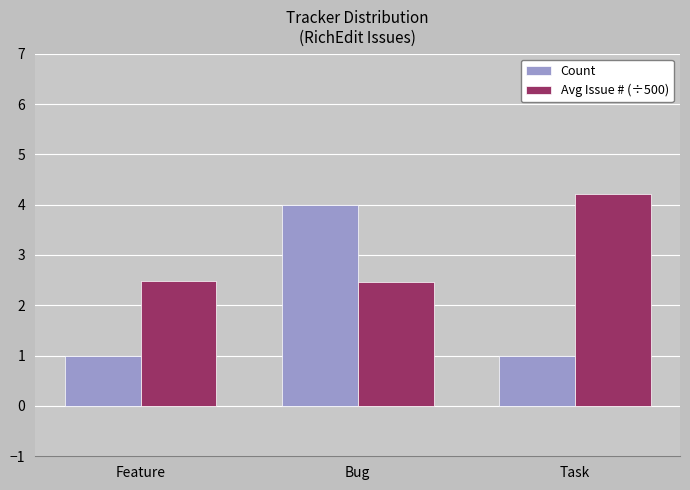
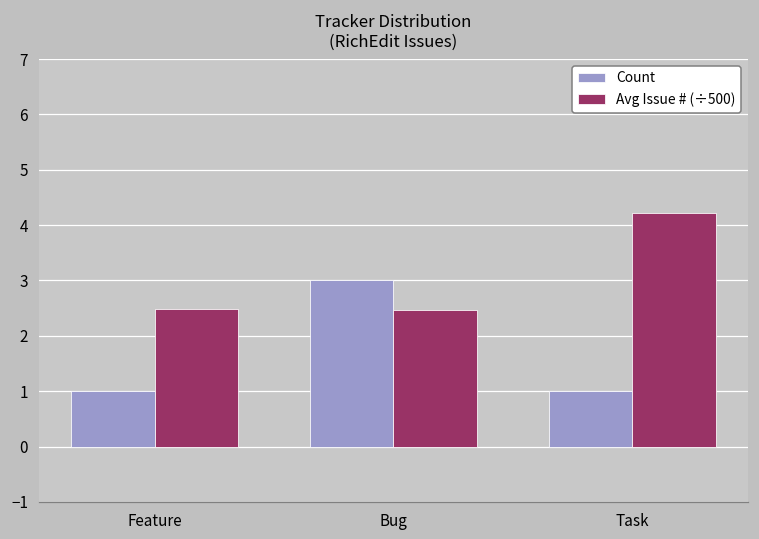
Count, Bug: 4 -> 3
